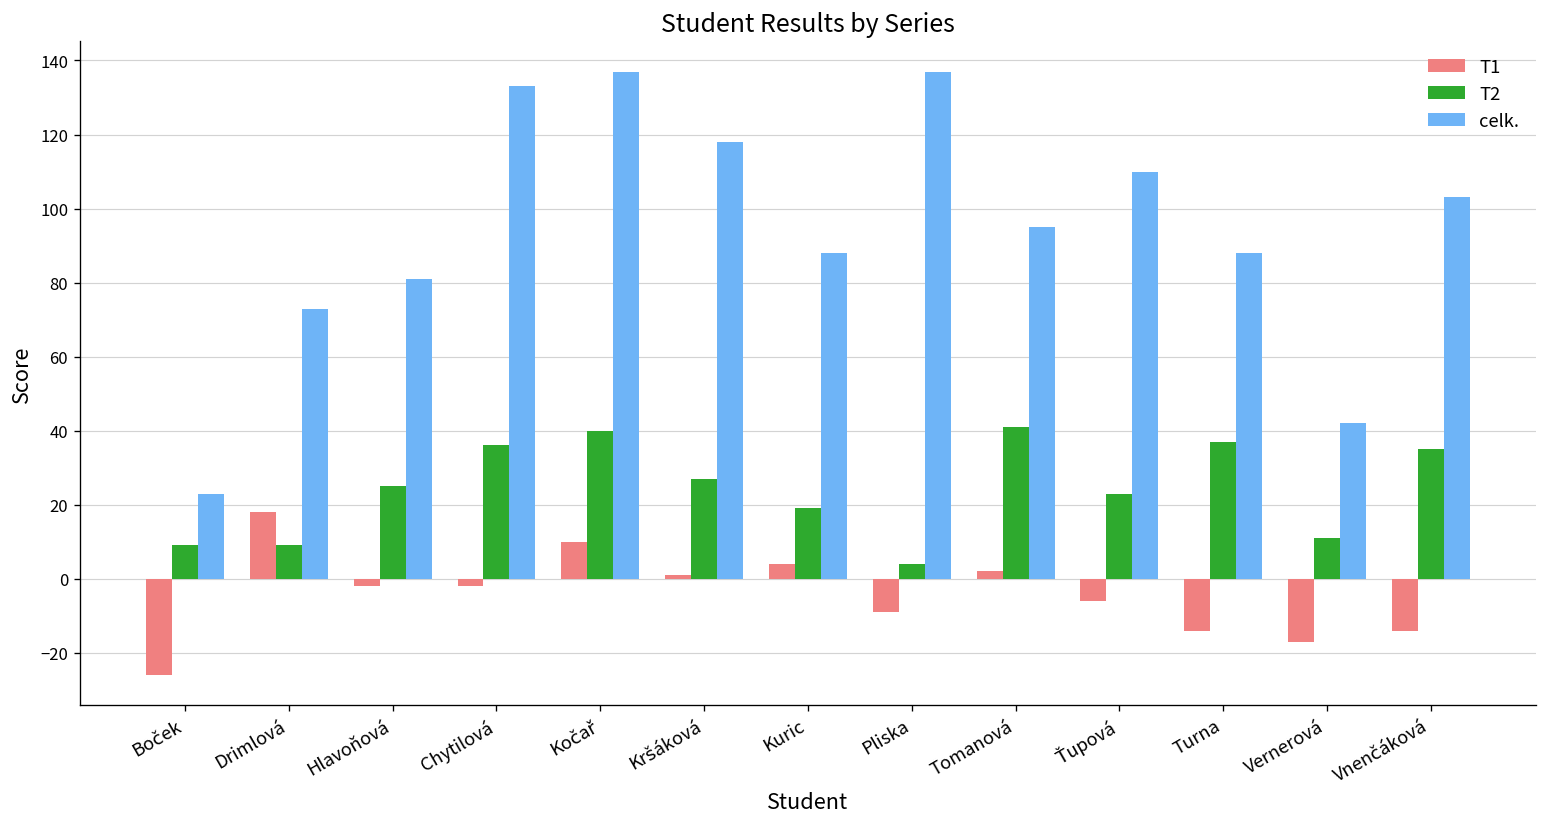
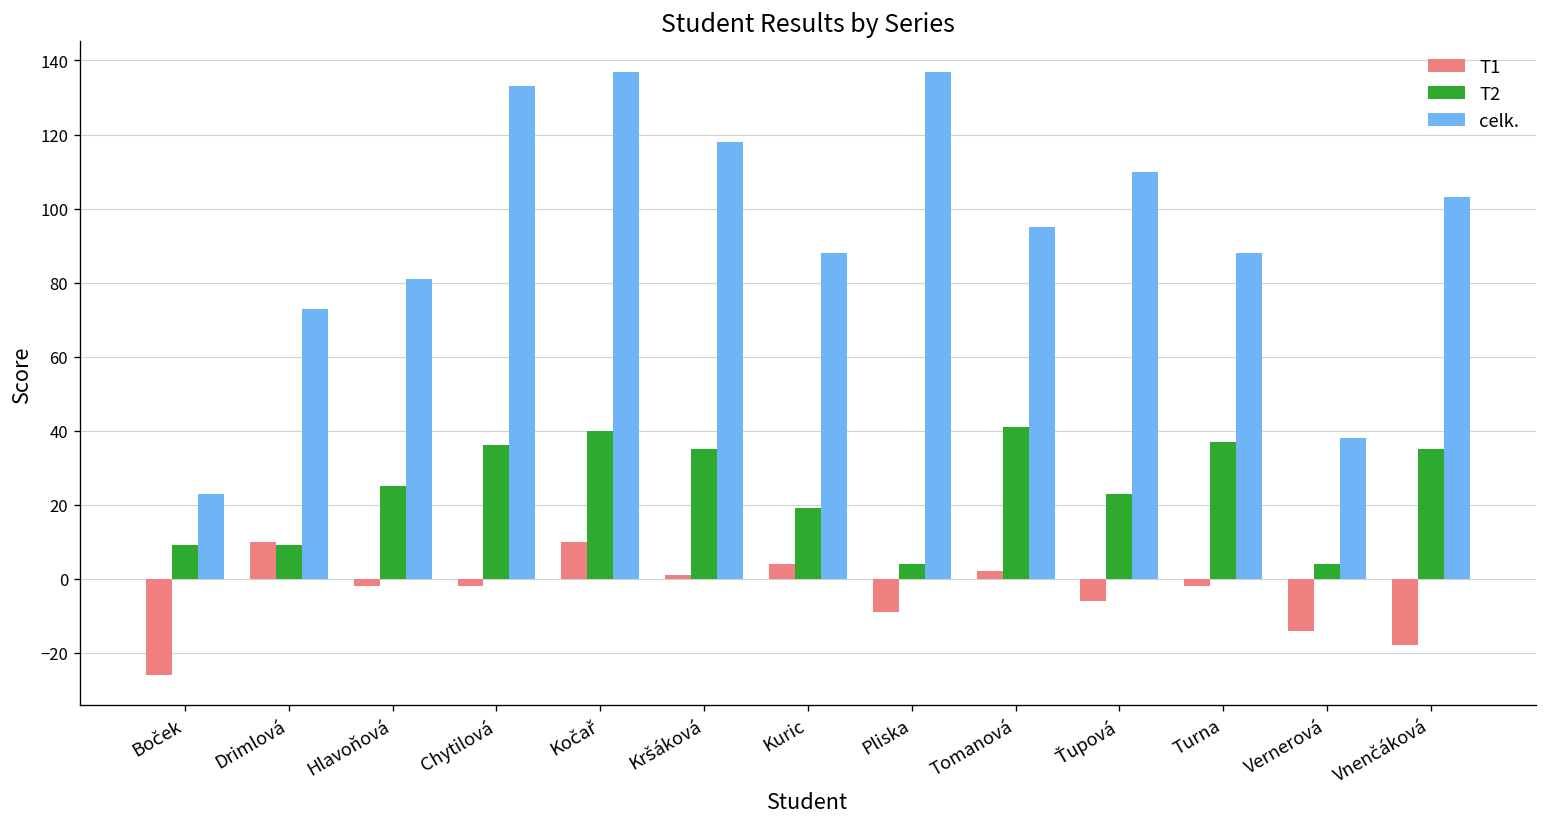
T1, Drimlová: 18 -> 10
T2, Kršáková: 27 -> 35
T1, Turna: -14 -> -2
T1, Vernerová: -17 -> -14
T2, Vernerová: 11 -> 4
celk., Vernerová: 42 -> 38
T1, Vnenčáková: -14 -> -18
